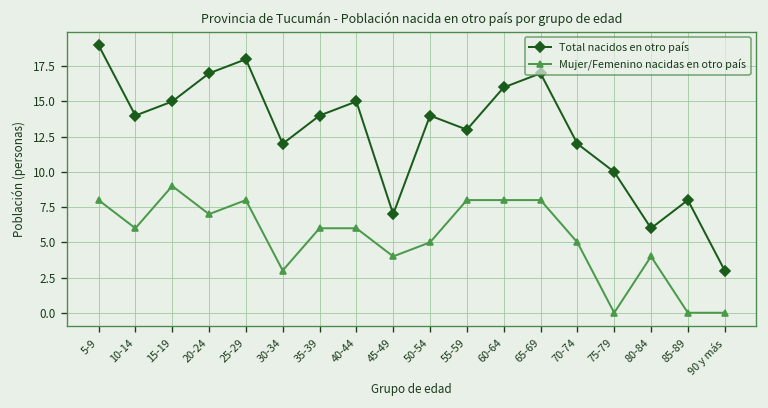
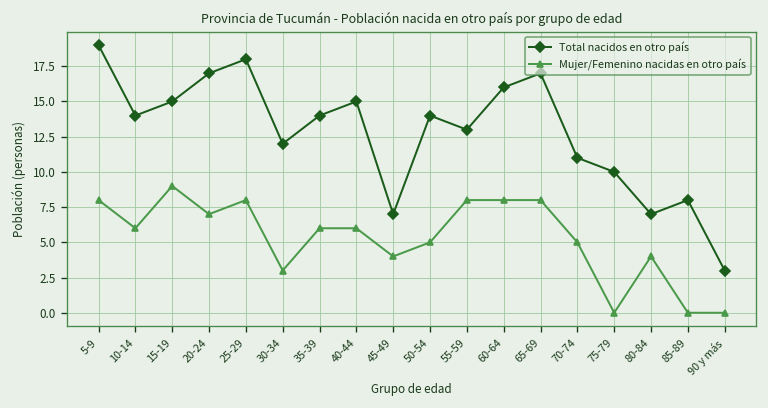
Total nacidos en otro país, 70-74: 12 -> 11
Total nacidos en otro país, 80-84: 6 -> 7
